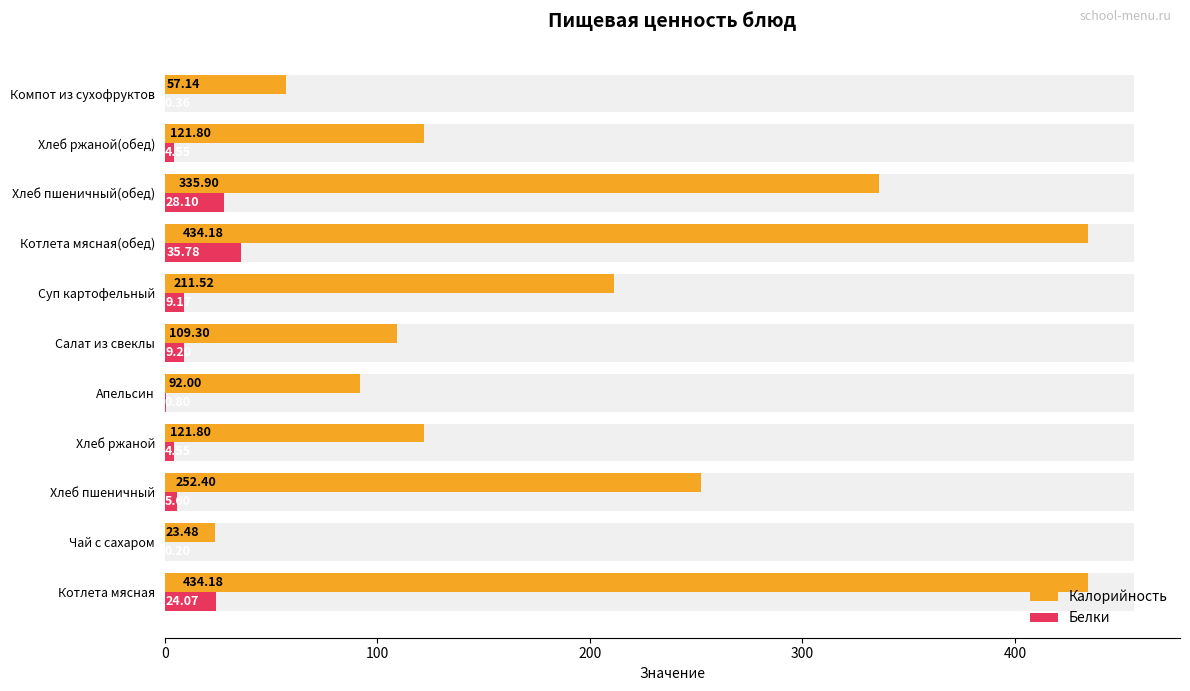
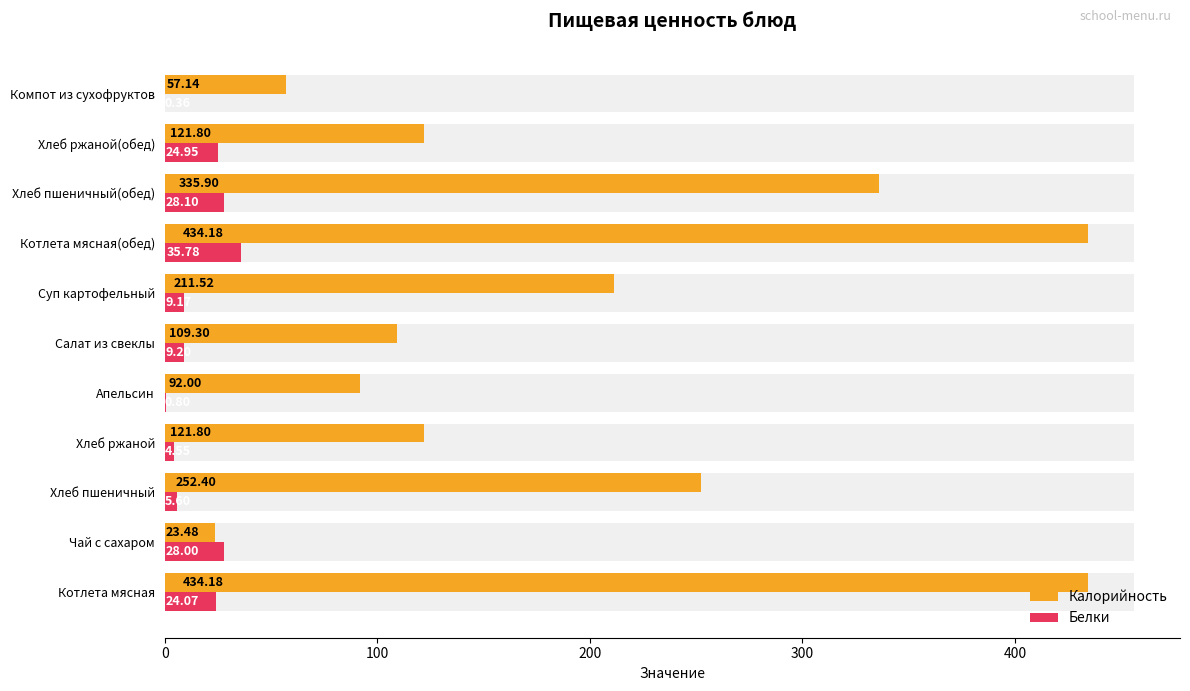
Белки, Хлеб ржаной(обед): 5 -> 25
Белки, Чай с сахаром: 0 -> 28
